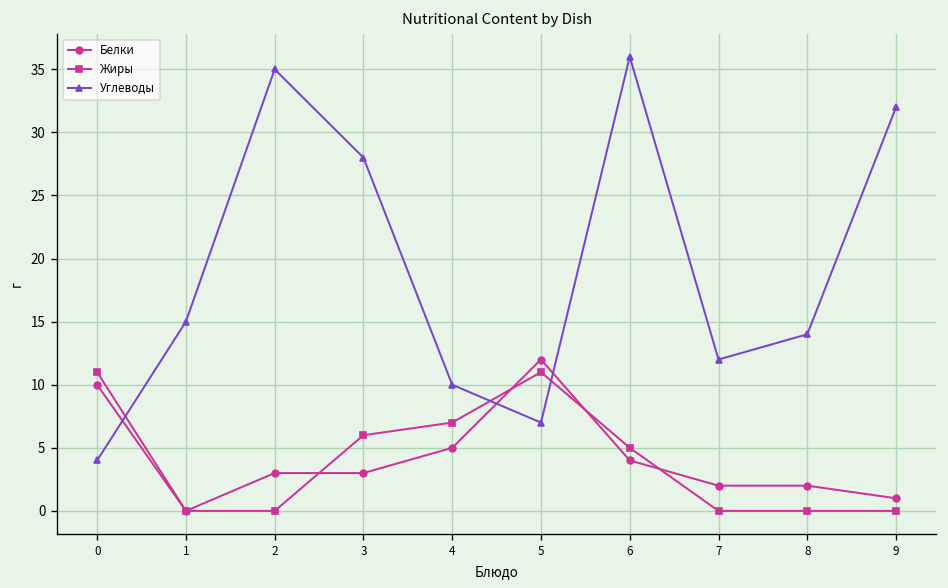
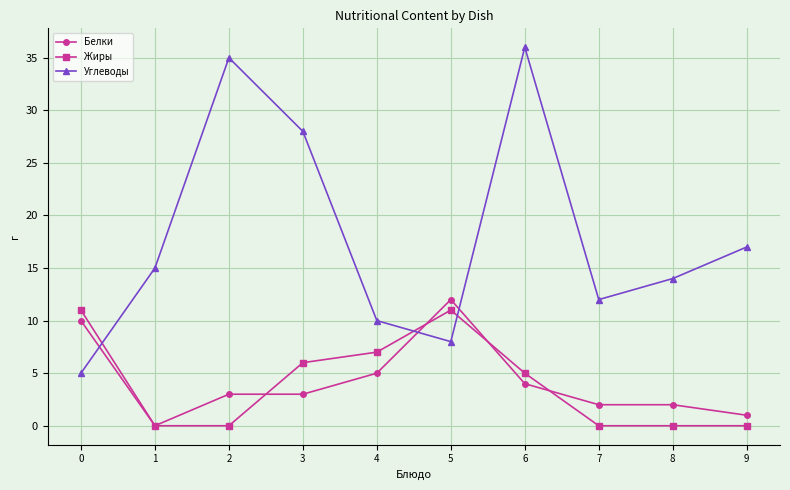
Углеводы, 0: 4 -> 5
Углеводы, 5: 7 -> 8
Углеводы, 9: 32 -> 17
